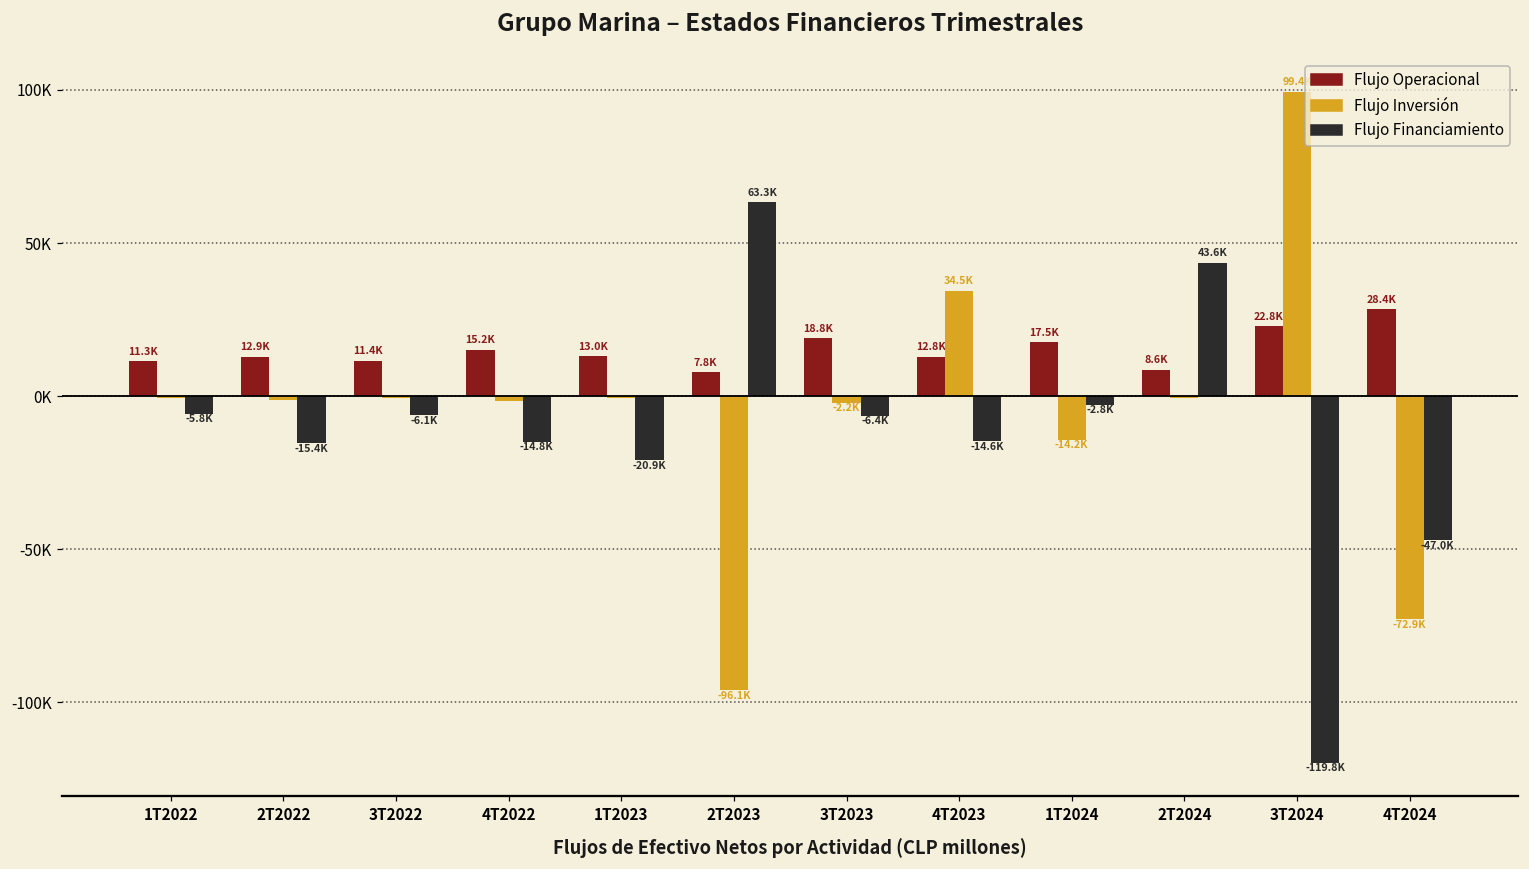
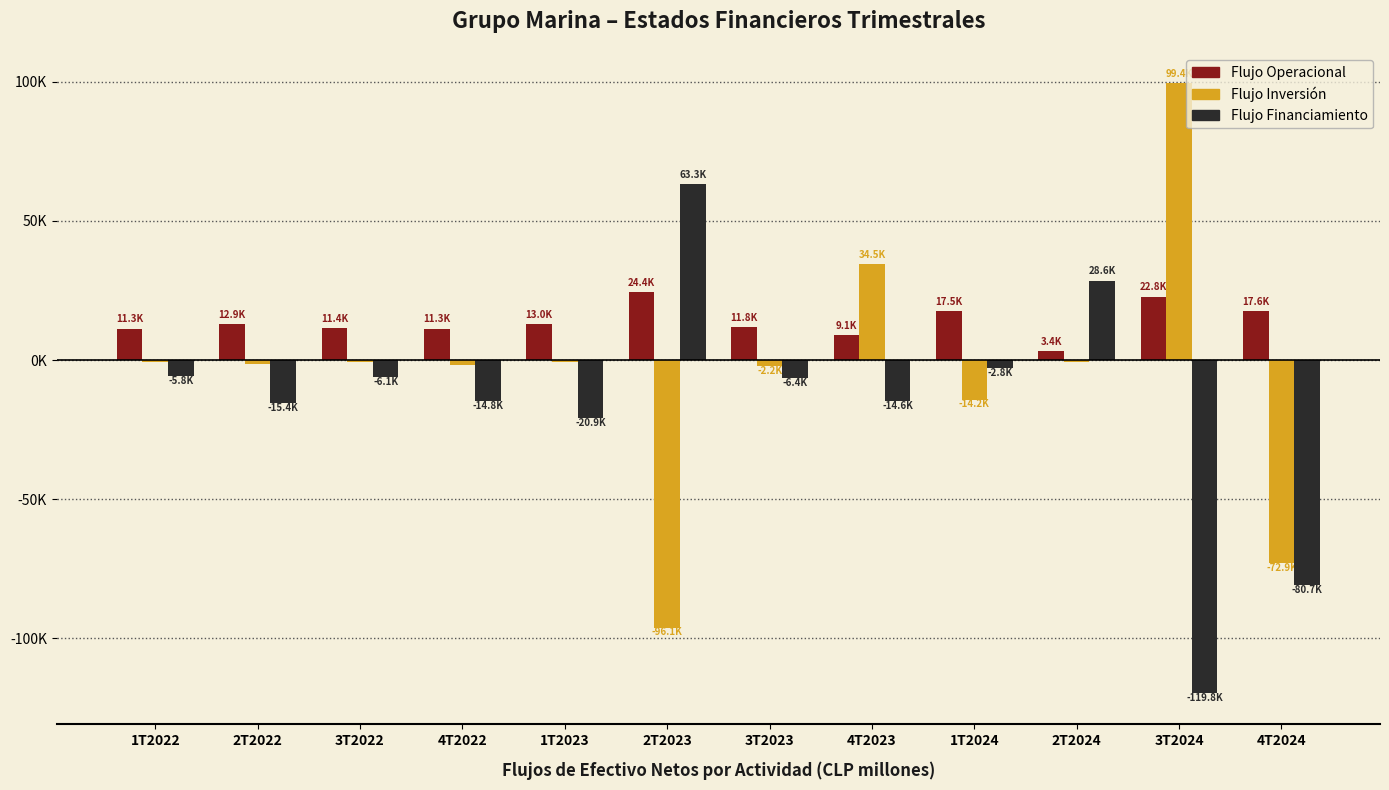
Flujo Operacional, 4T2022: 15.2K -> 11.3K
Flujo Operacional, 2T2023: 7.8K -> 24.4K
Flujo Operacional, 3T2023: 18.8K -> 11.8K
Flujo Operacional, 4T2023: 12.8K -> 9.1K
Flujo Operacional, 2T2024: 8.6K -> 3.4K
Flujo Financiamiento, 2T2024: 43.6K -> 28.6K
Flujo Operacional, 4T2024: 28.4K -> 17.6K
Flujo Financiamiento, 4T2024: -47.0K -> -80.7K
